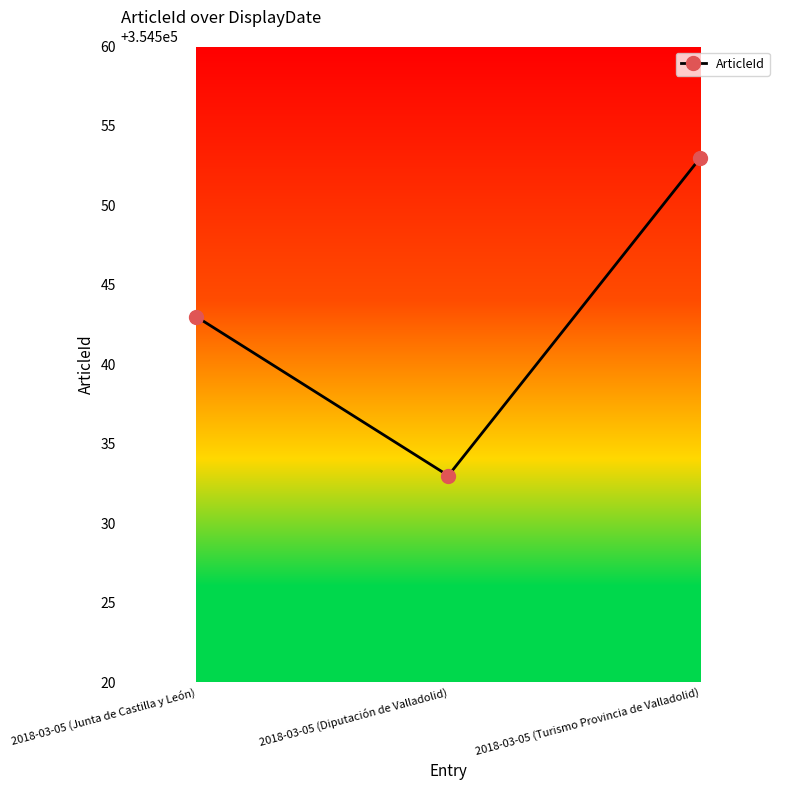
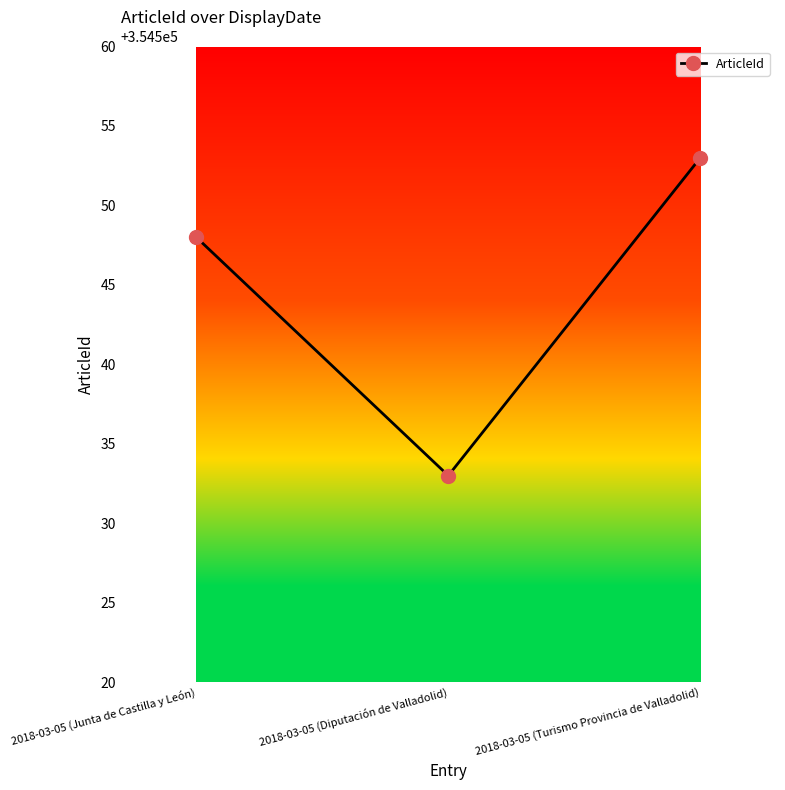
2018-03-05 (Junta de Castilla y León): 354543 -> 354548
